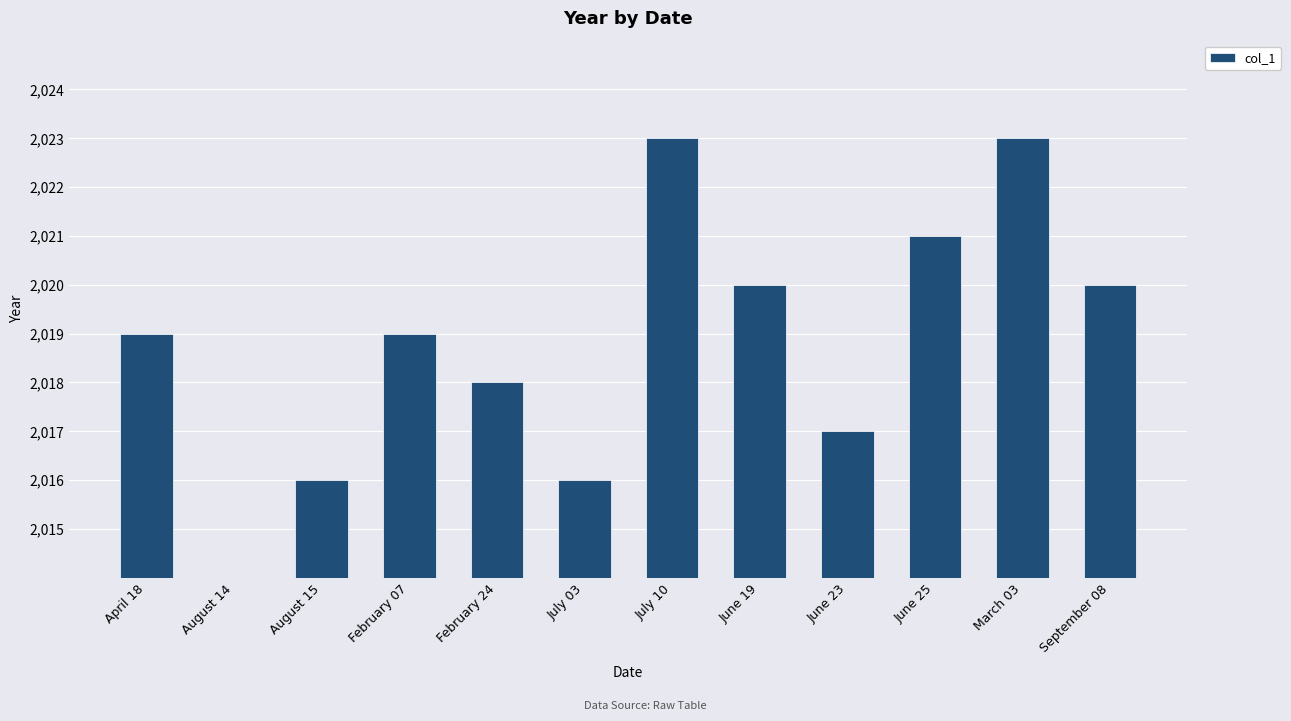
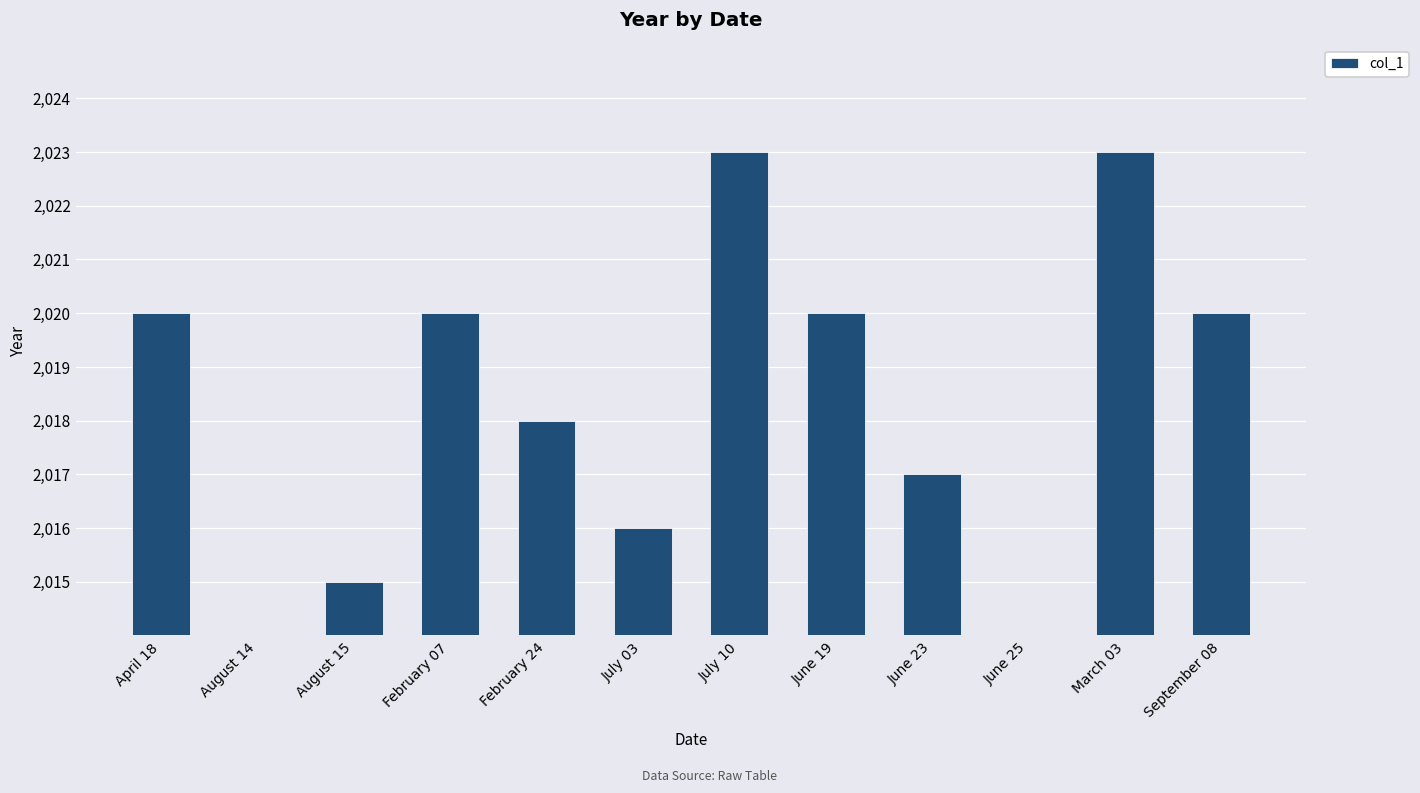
April 18: 2,019 -> 2,020
August 15: 2,016 -> 2,015
February 07: 2,019 -> 2,020
June 25: 2,021 -> 2,014
